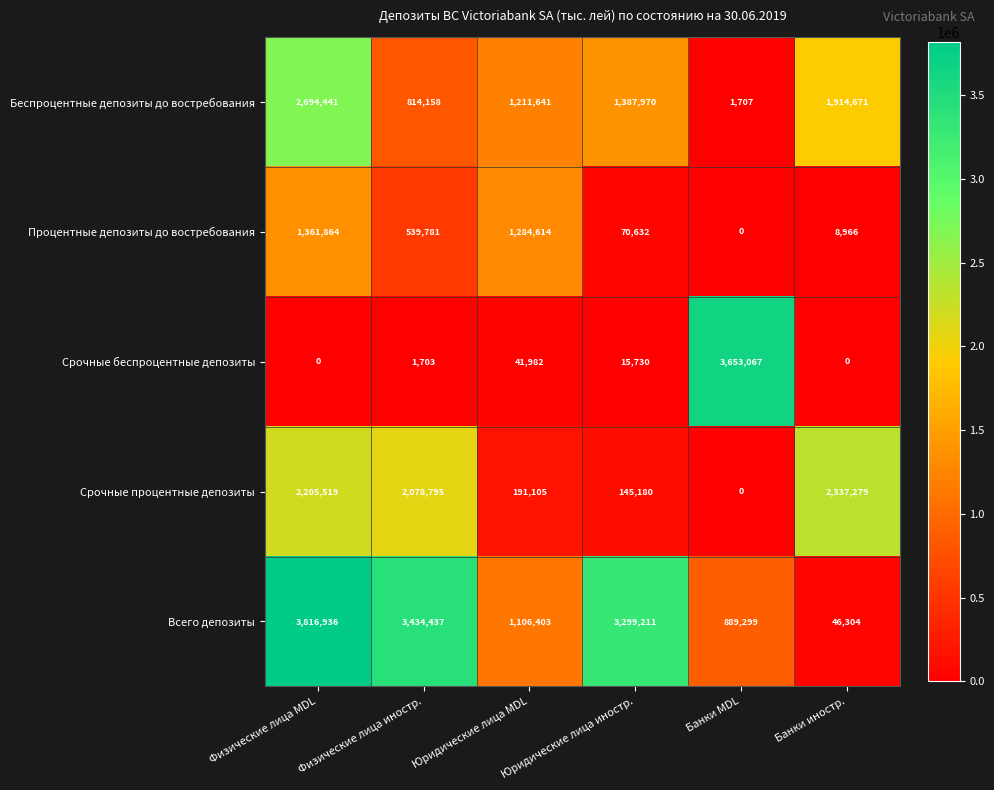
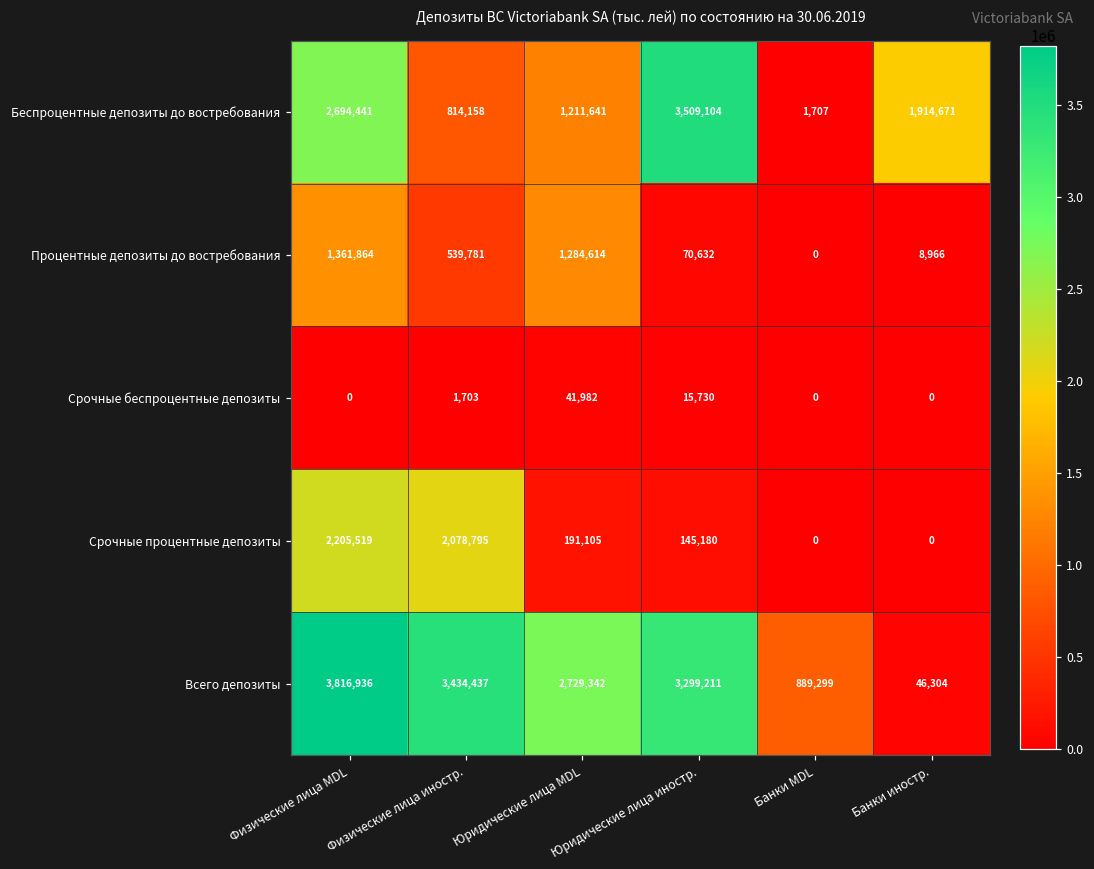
Беспроцентные депозиты до востребования, Юридические лица иностр.: 1,387,970 -> 3,509,104
Срочные беспроцентные депозиты, Банки MDL: 3,653,067 -> 0
Срочные процентные депозиты, Банки иностр.: 2,337,279 -> 0
Всего депозиты, Юридические лица MDL: 1,106,403 -> 2,729,342
